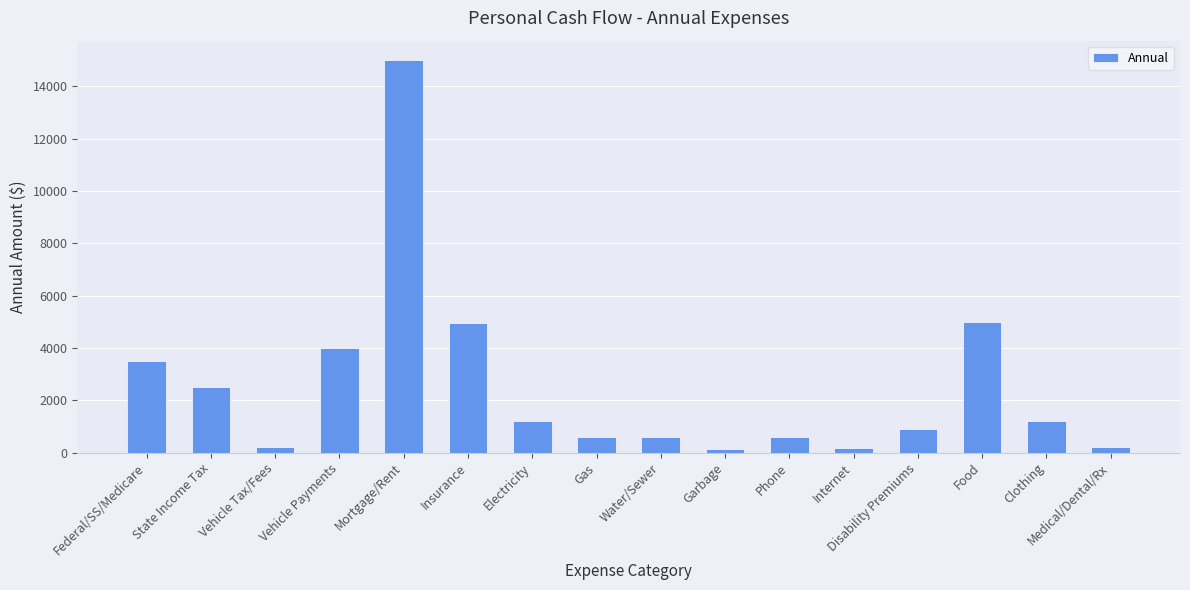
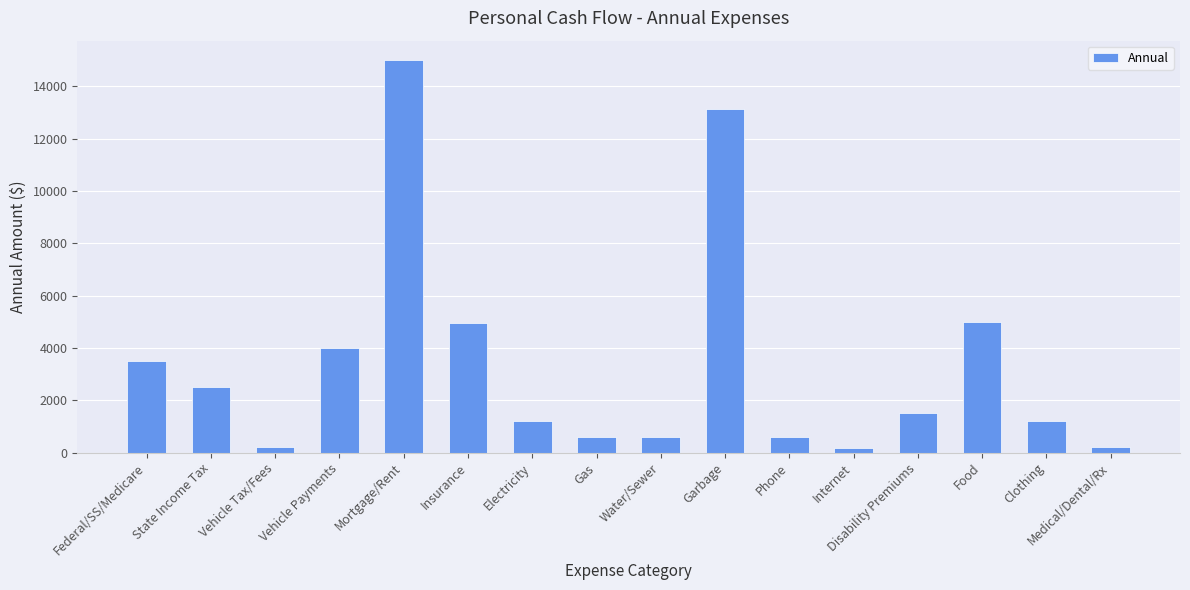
Garbage: 200 -> 13100
Disability Premiums: 900 -> 1500
